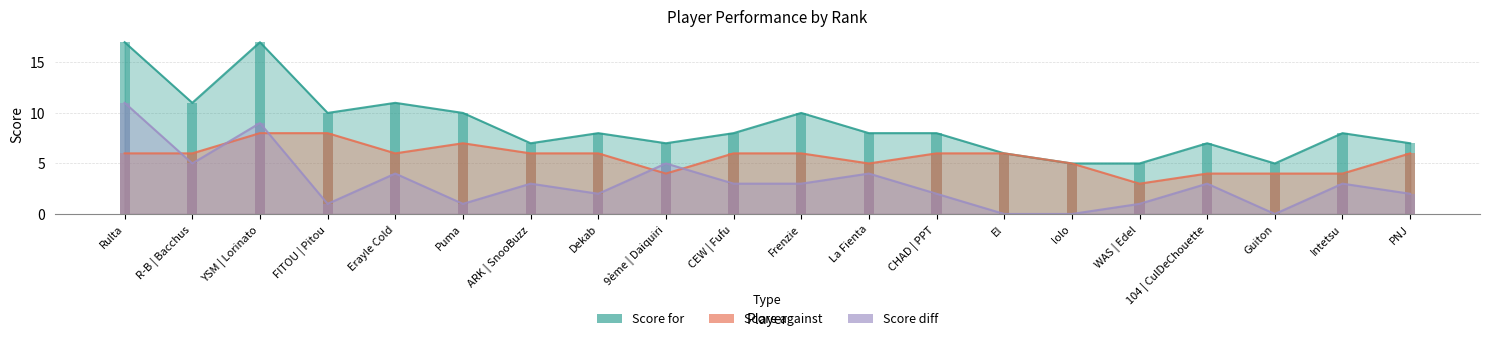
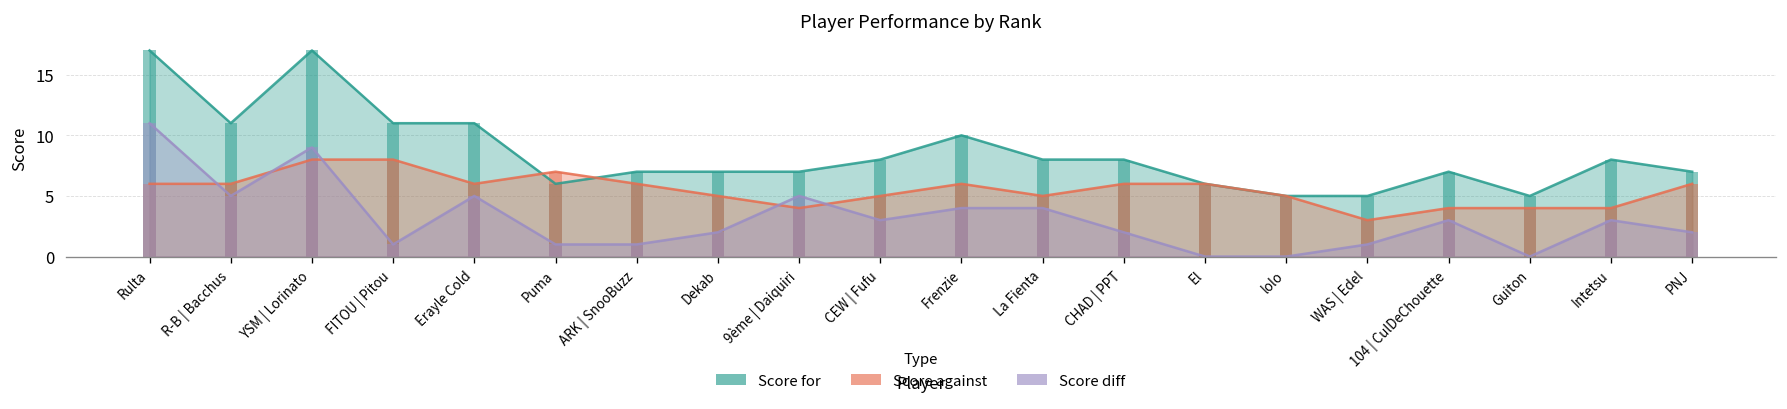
Score for, FITOU | Pitou: 10 -> 11
Score diff, Erayle Cold: 4 -> 5
Score for, Puma: 10 -> 6
Score diff, ARK | SnooBuzz: 3 -> 1
Score for, Dekab: 8 -> 7
Score against, Dekab: 6 -> 5
Score against, CEW | Fufu: 6 -> 5
Score diff, Frenzie: 3 -> 4
